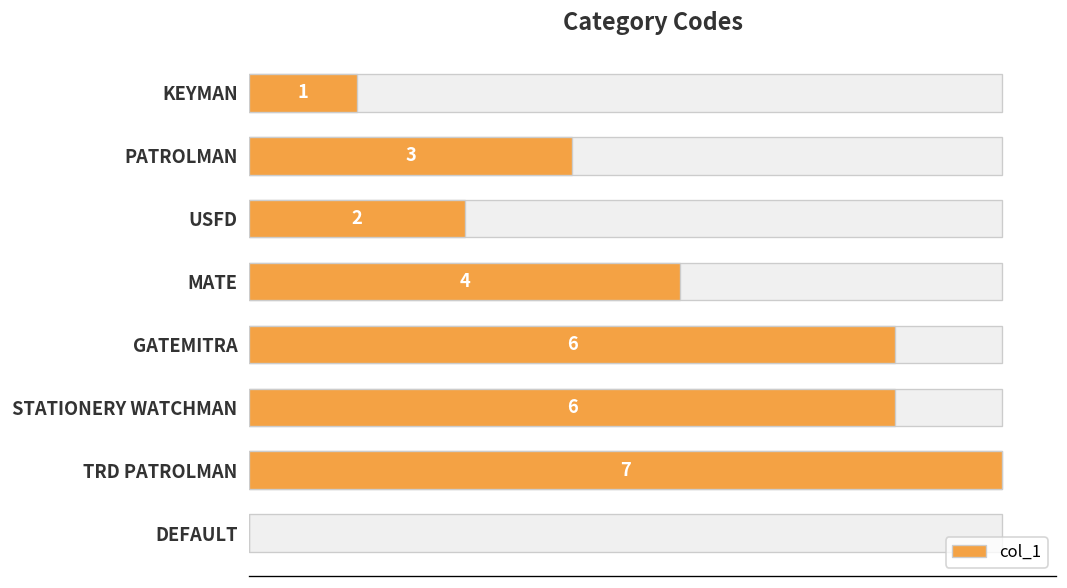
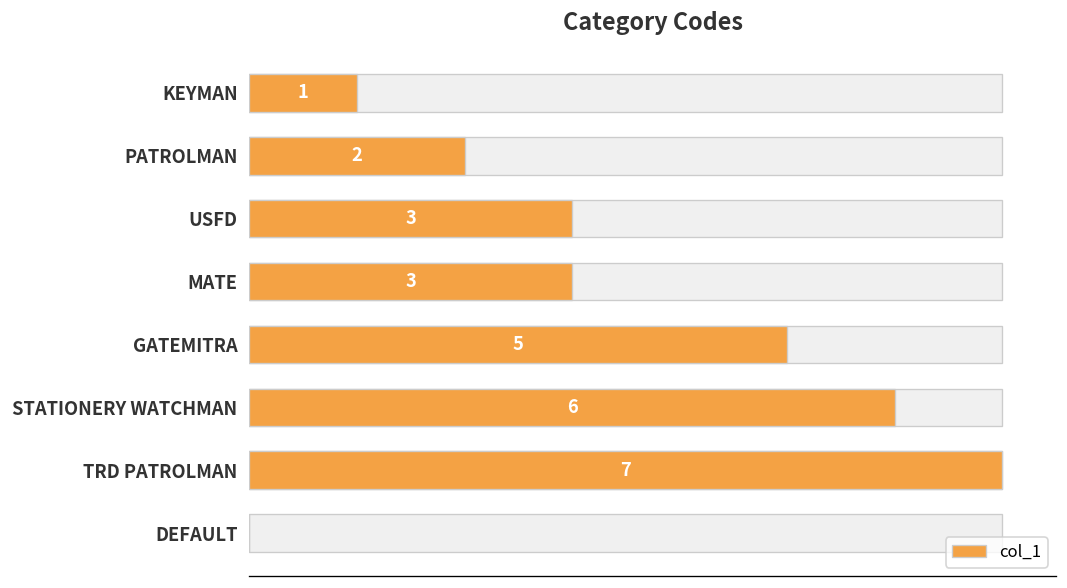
col_1, PATROLMAN: 3 -> 2
col_1, USFD: 2 -> 3
col_1, MATE: 4 -> 3
col_1, GATEMITRA: 6 -> 5
